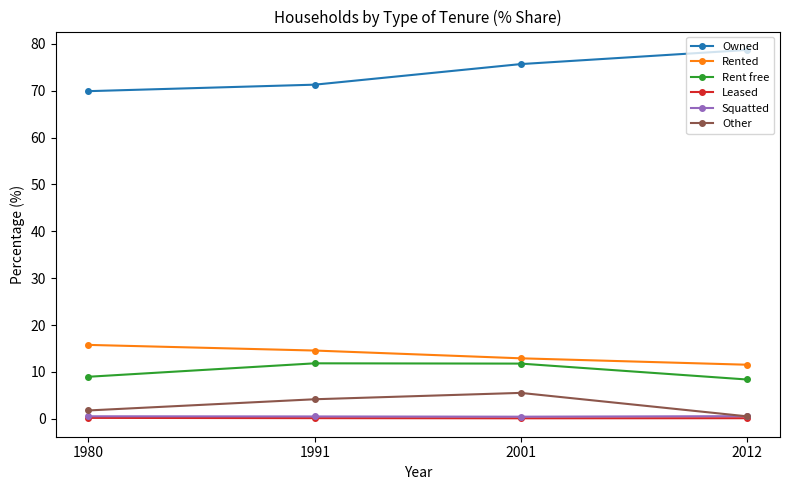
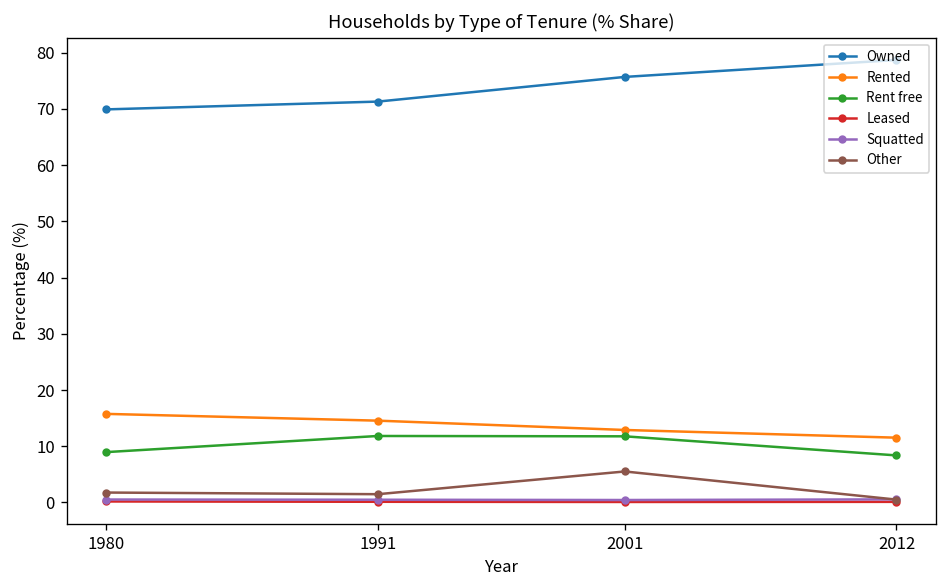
Other, 1991: 4 -> 1
